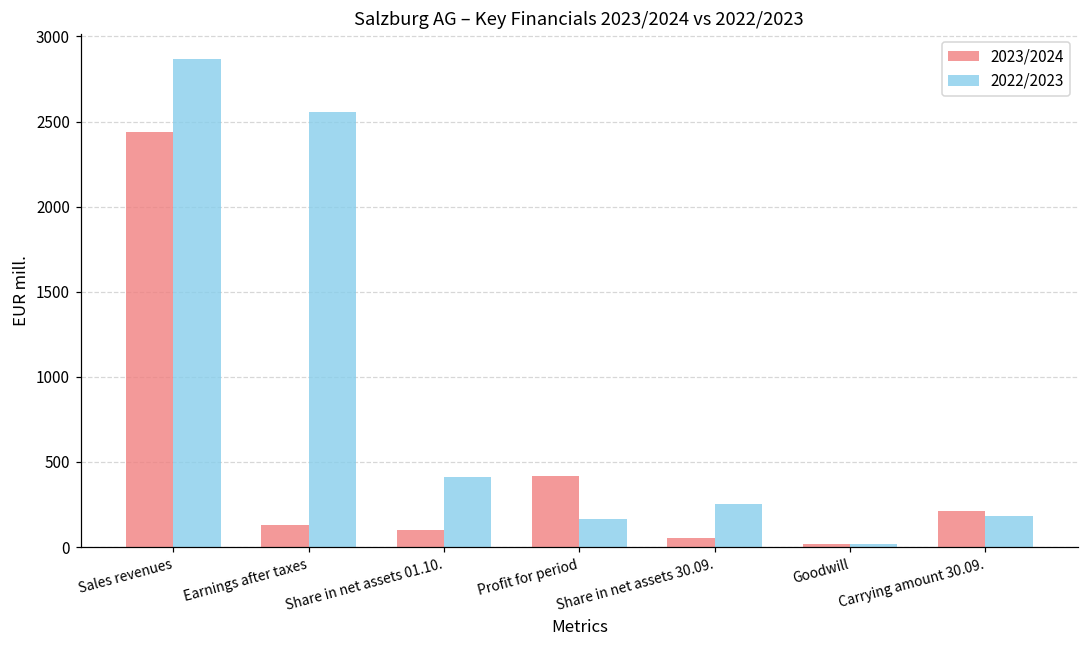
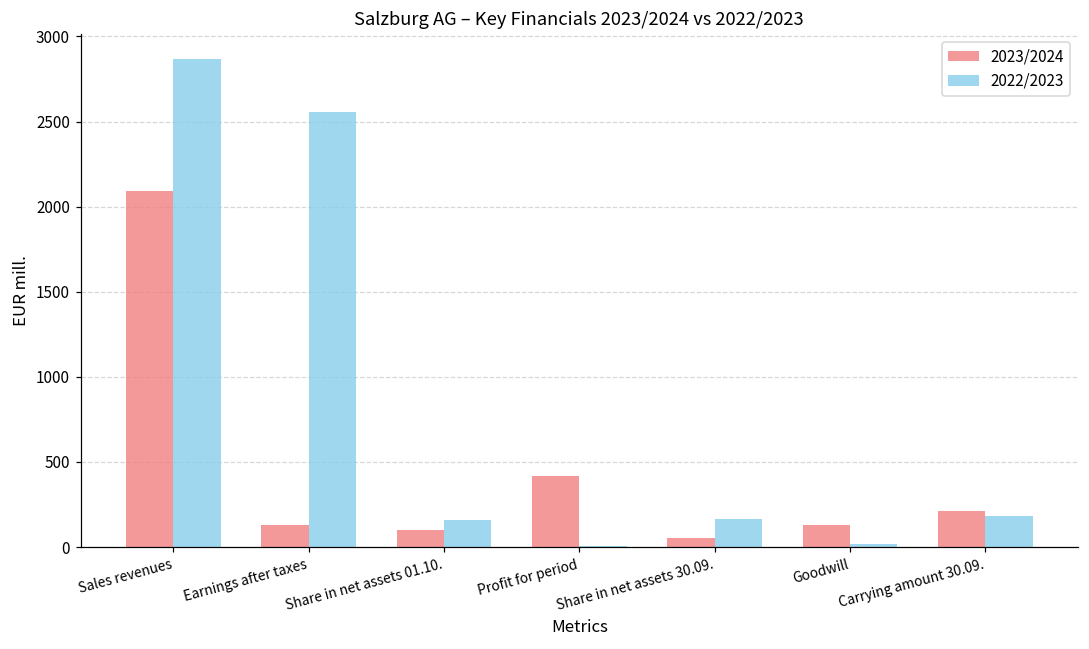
2023/2024, Sales revenues: 2440 -> 2090
2022/2023, Share in net assets 01.10.: 410 -> 160
2022/2023, Profit for period: 170 -> 0
2022/2023, Share in net assets 30.09.: 250 -> 160
2023/2024, Goodwill: 20 -> 130
